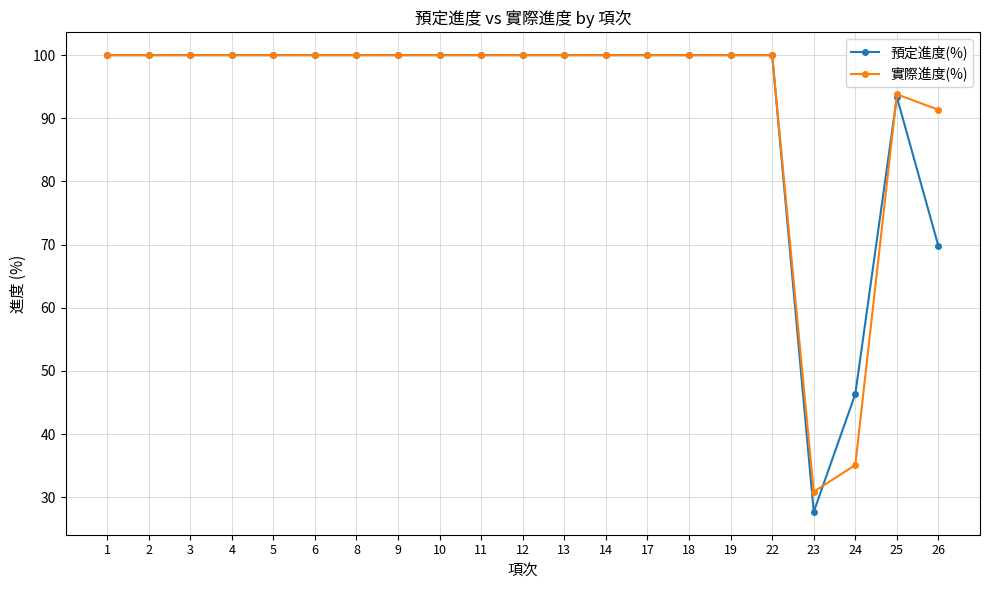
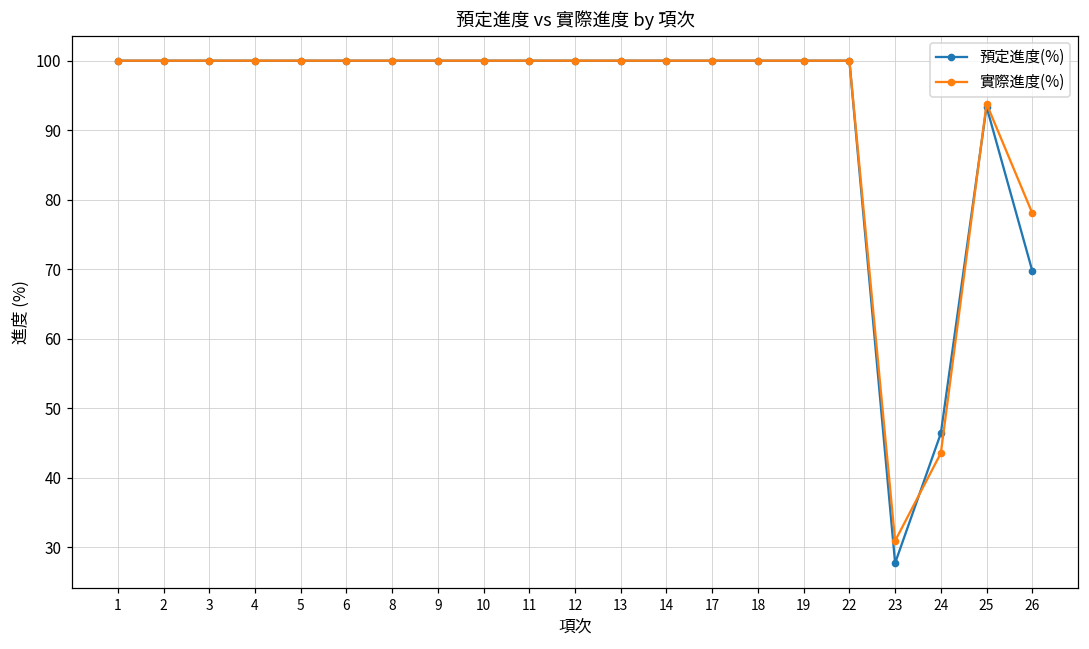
實際進度(%), 24: 35 -> 44
實際進度(%), 26: 91 -> 78
